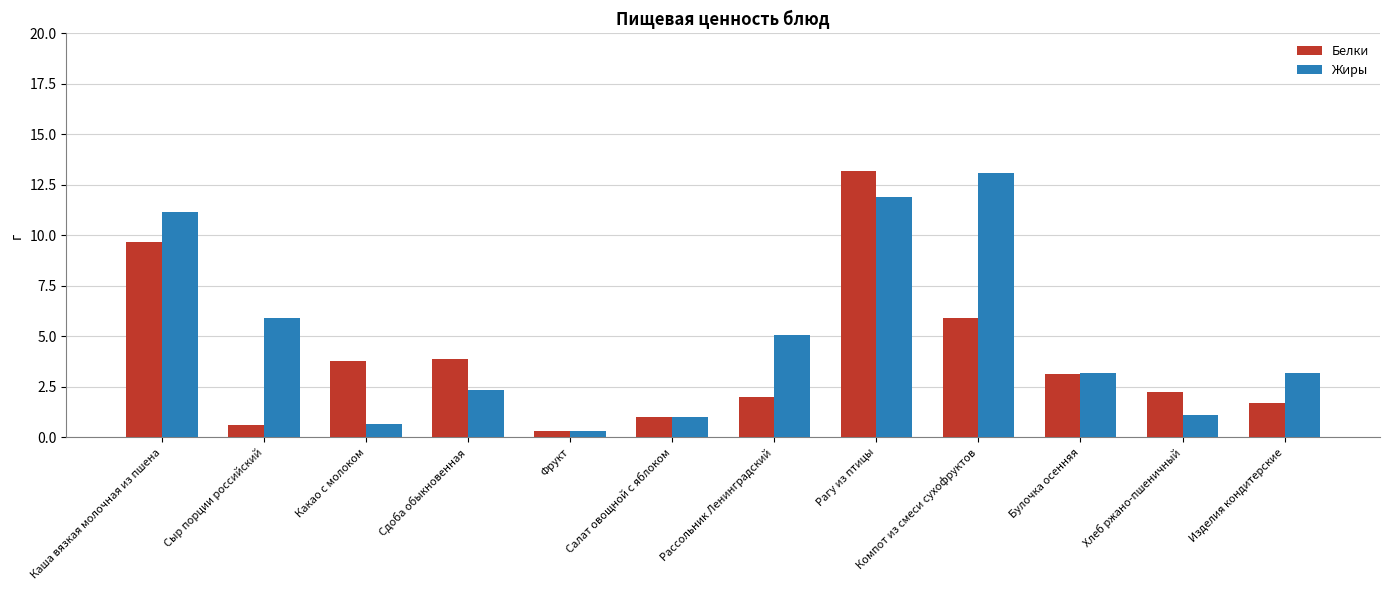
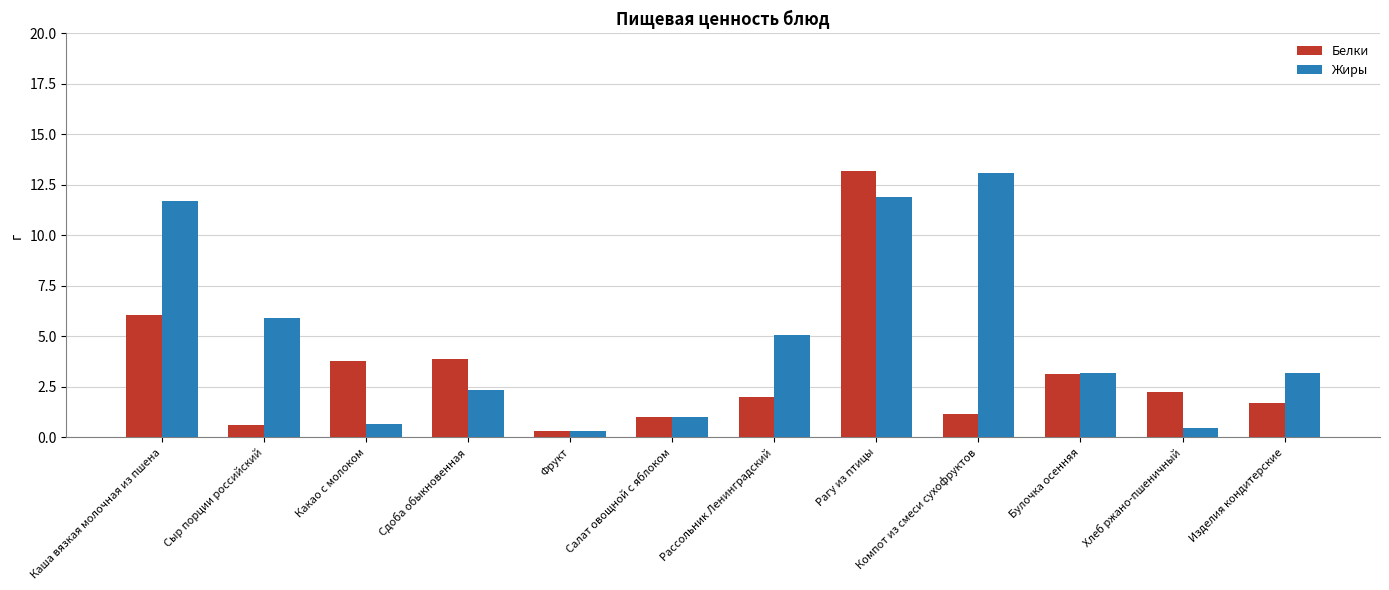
Белки, Каша вязкая молочная из пшена: 9.7 -> 6.1
Жиры, Каша вязкая молочная из пшена: 11.2 -> 11.7
Белки, Компот из смеси сухофруктов: 5.9 -> 1.2
Жиры, Хлеб ржано-пшеничный: 1.1 -> 0.4
